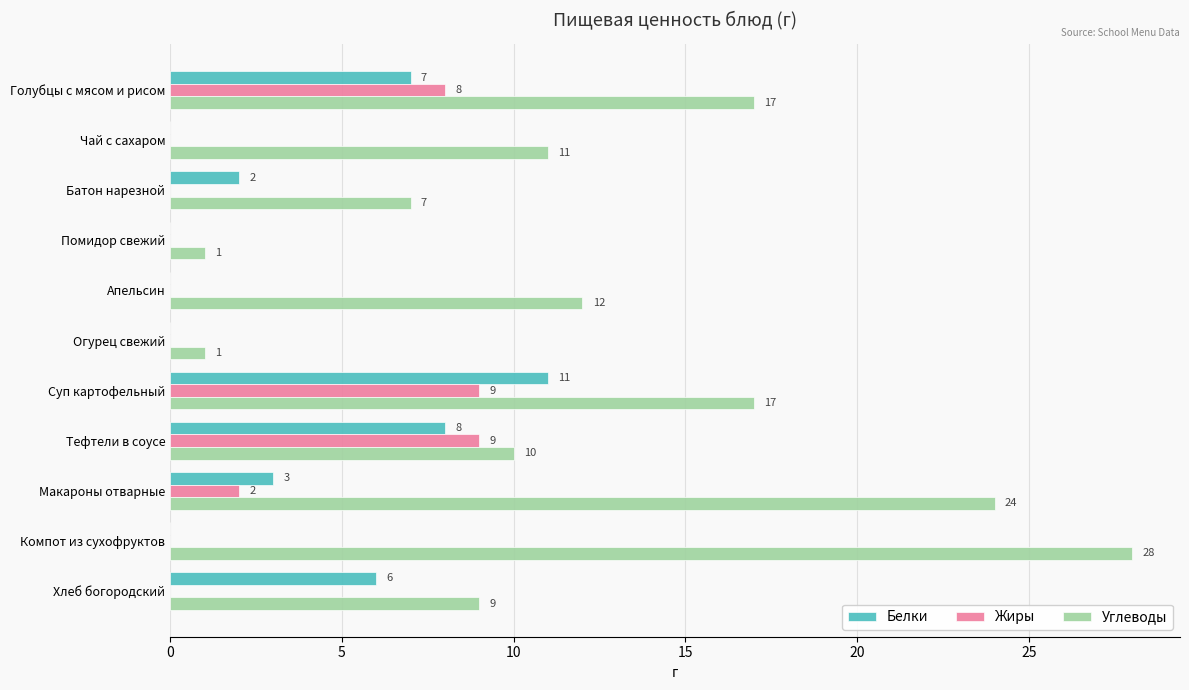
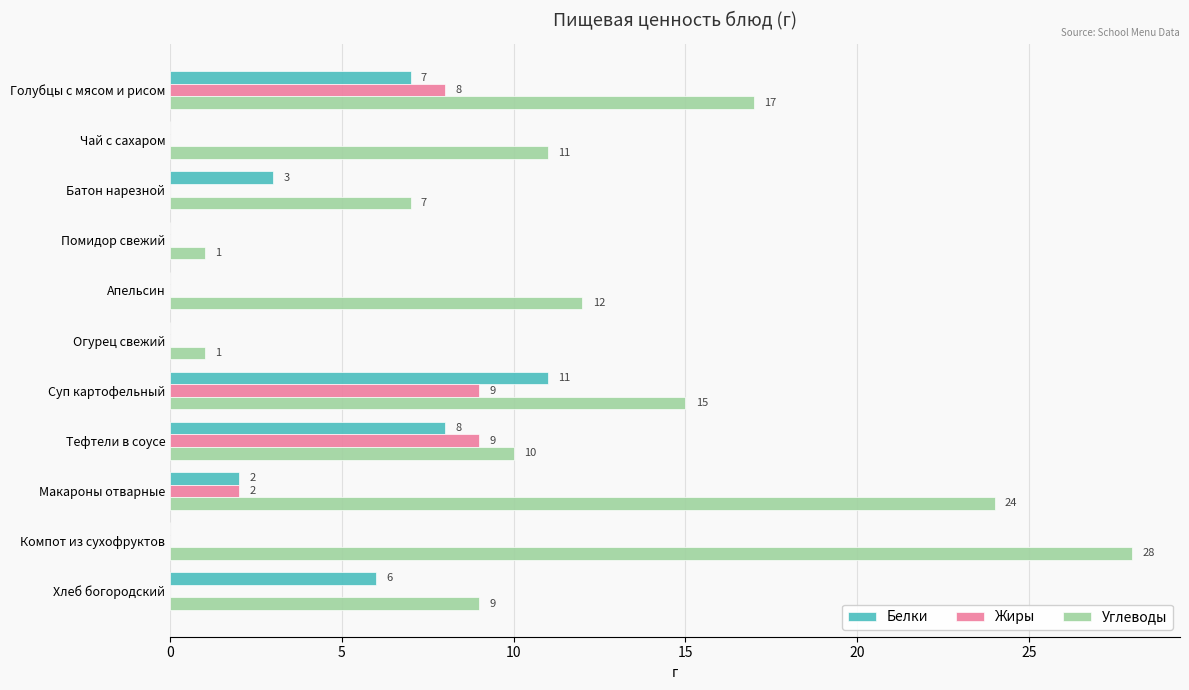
Белки, Батон нарезной: 2 -> 3
Углеводы, Суп картофельный: 17 -> 15
Белки, Макароны отварные: 3 -> 2
